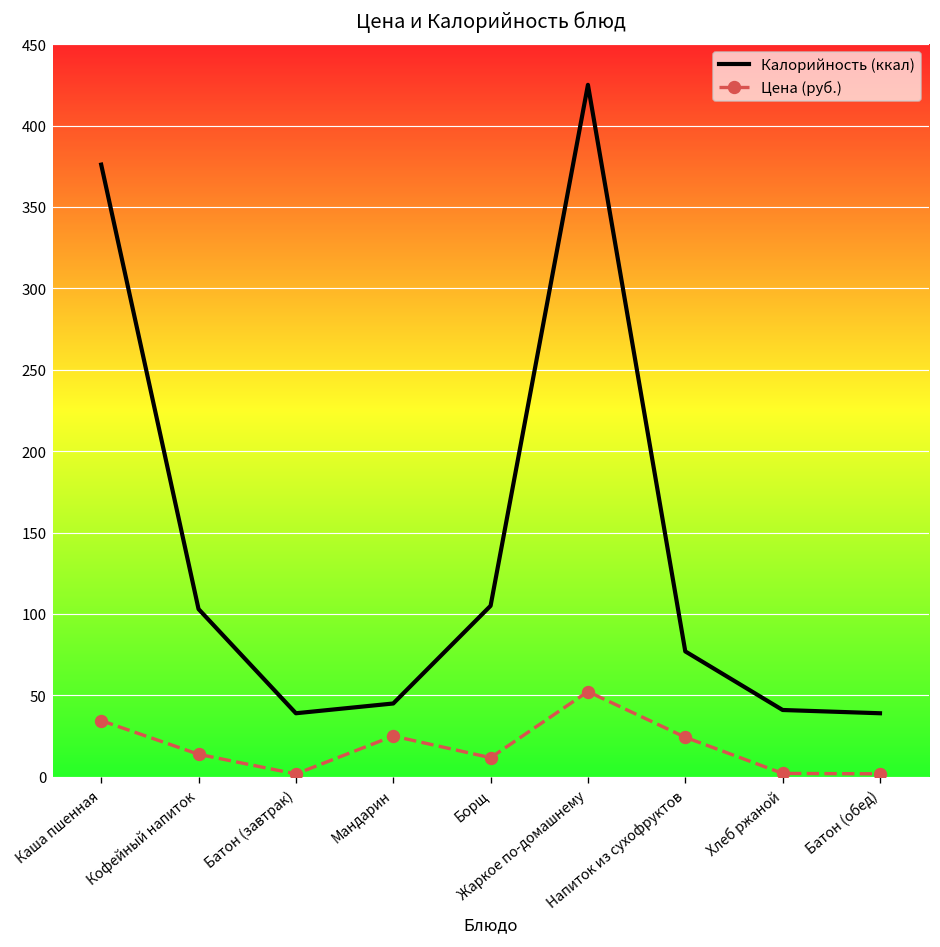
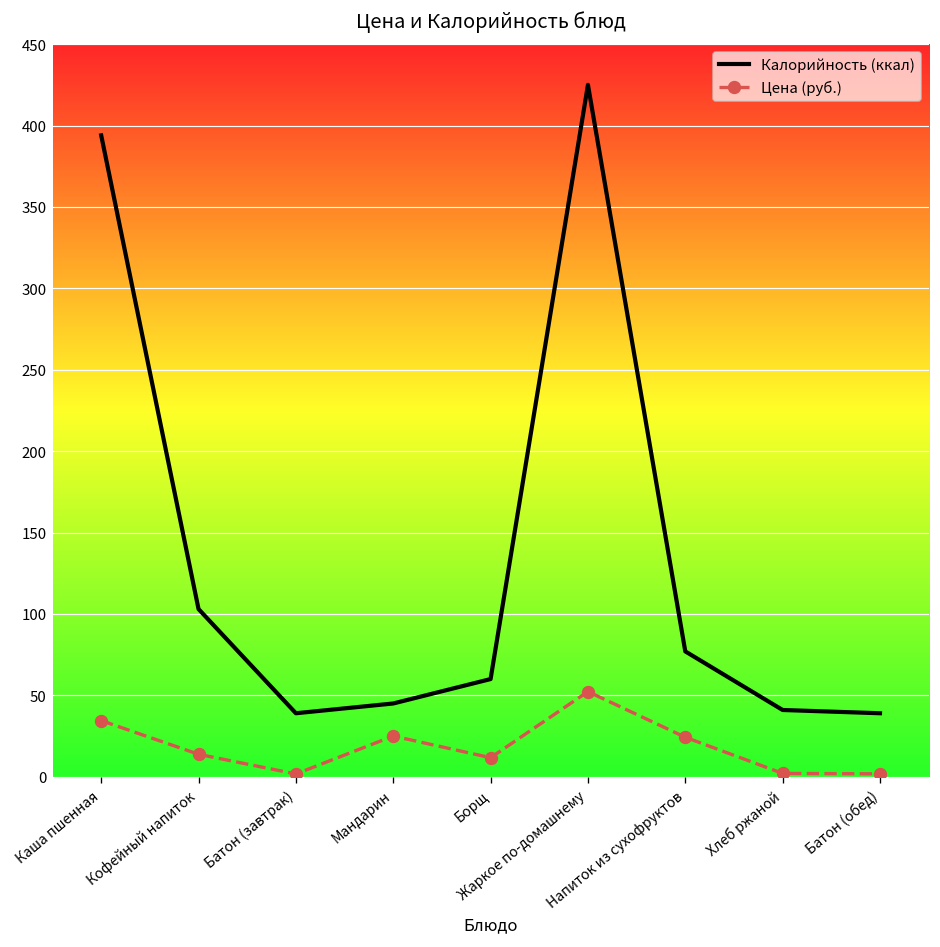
Калорийность (ккал), Каша пшенная: 376 -> 394
Калорийность (ккал), Борщ: 105 -> 60
